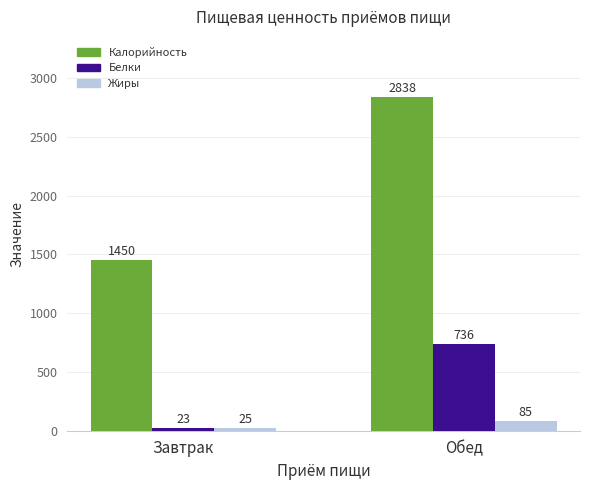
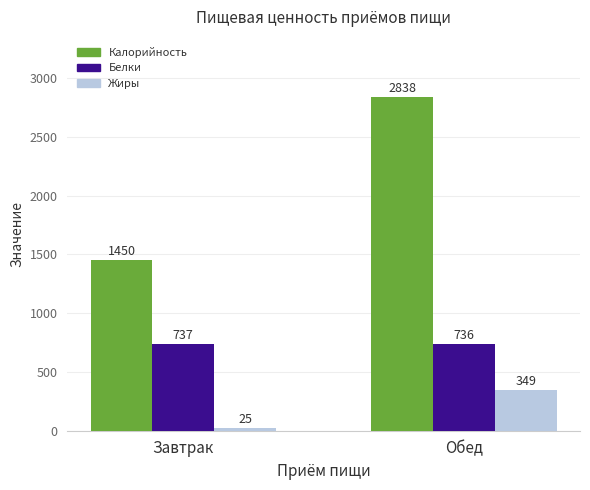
Белки, Завтрак: 23 -> 737
Жиры, Обед: 85 -> 349
